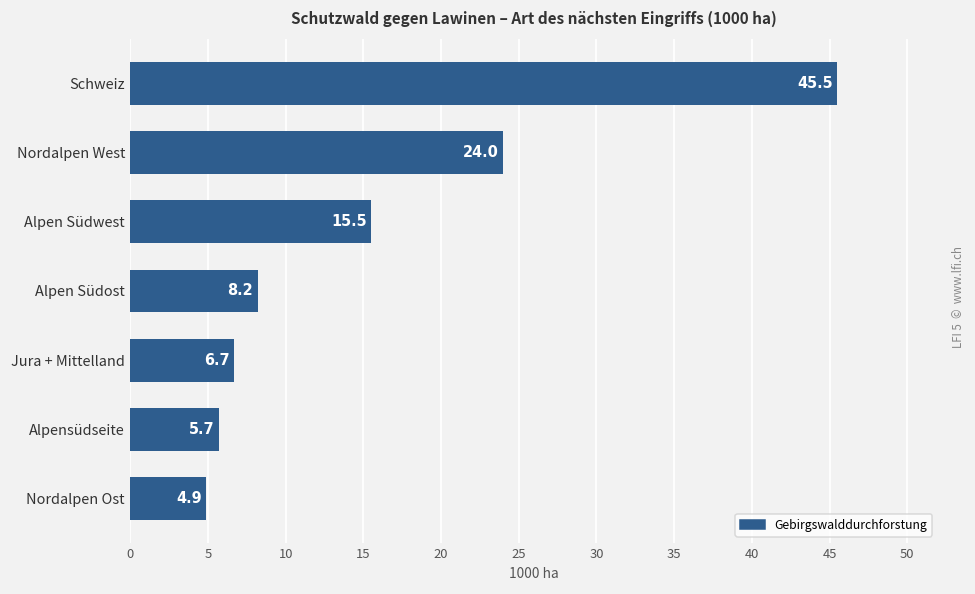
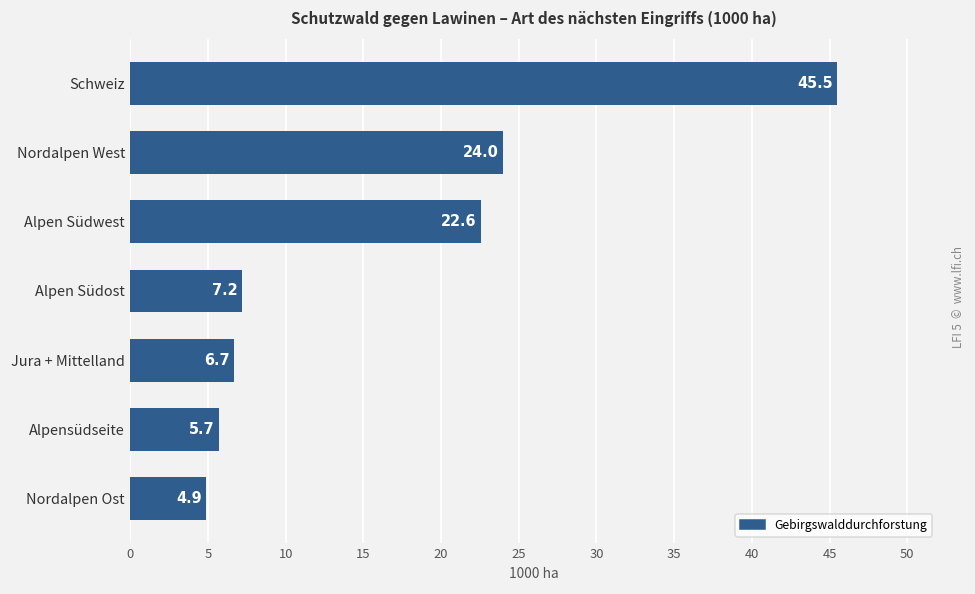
Alpen Südwest: 15.5 -> 22.6
Alpen Südost: 8.2 -> 7.2
